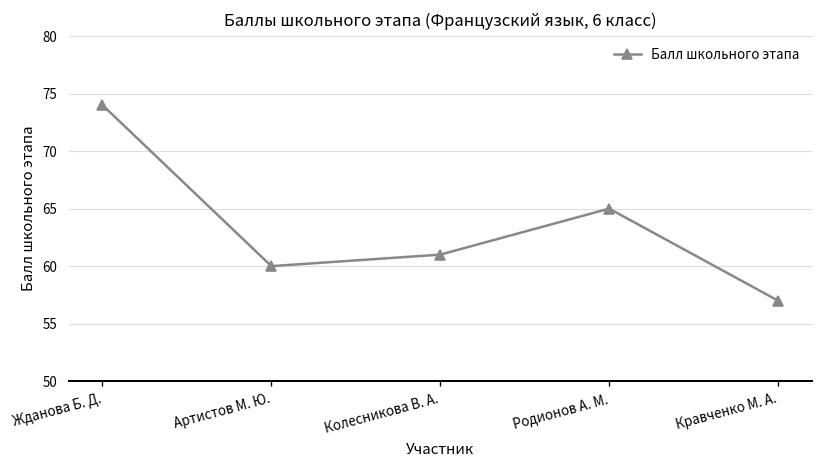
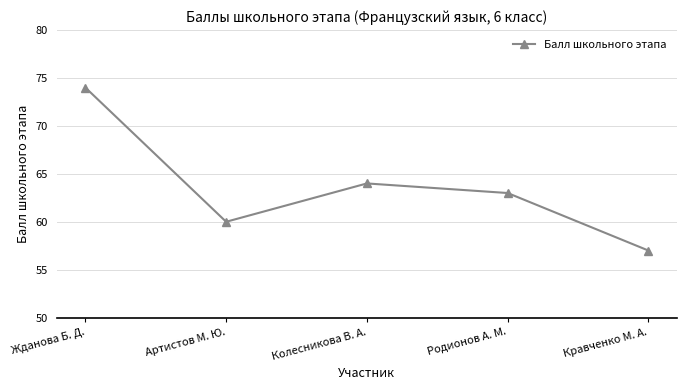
Колесникова В. А.: 61 -> 64
Родионов А. М.: 65 -> 63
